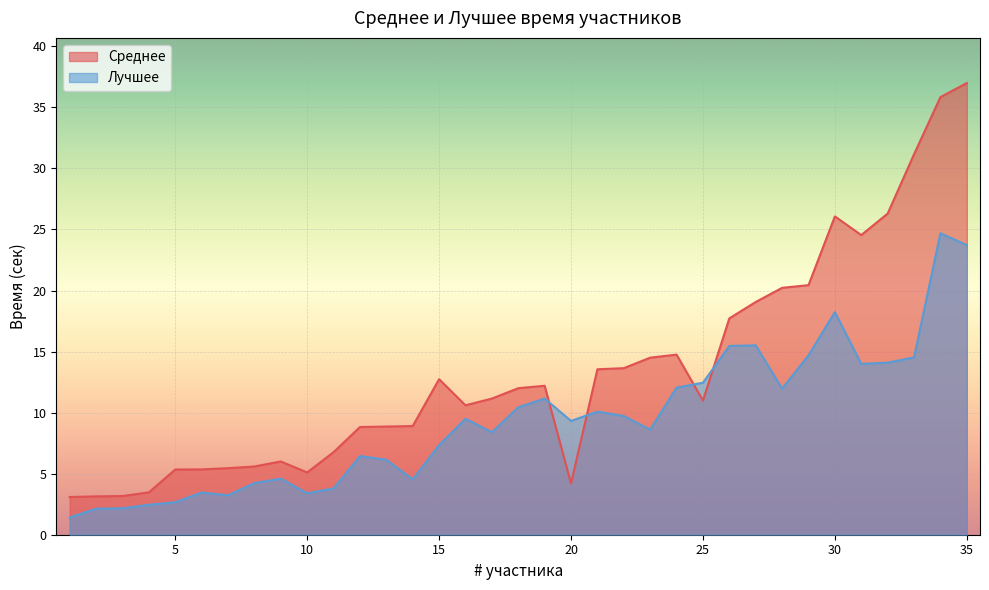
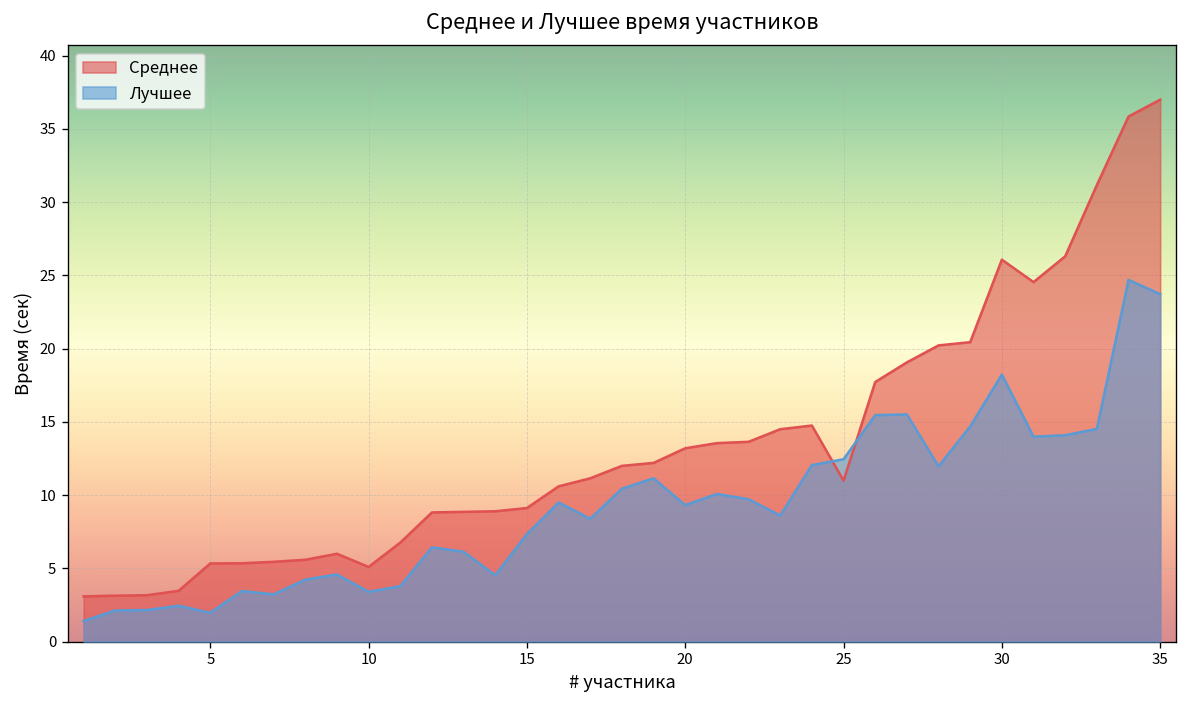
Лучшее, 5: 2.7 -> 2.0
Среднее, 15: 12.7 -> 9.1
Среднее, 20: 4.2 -> 13.2
